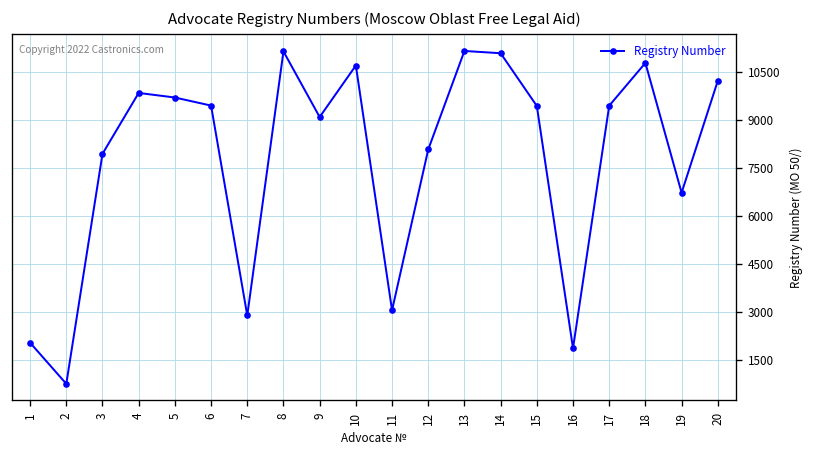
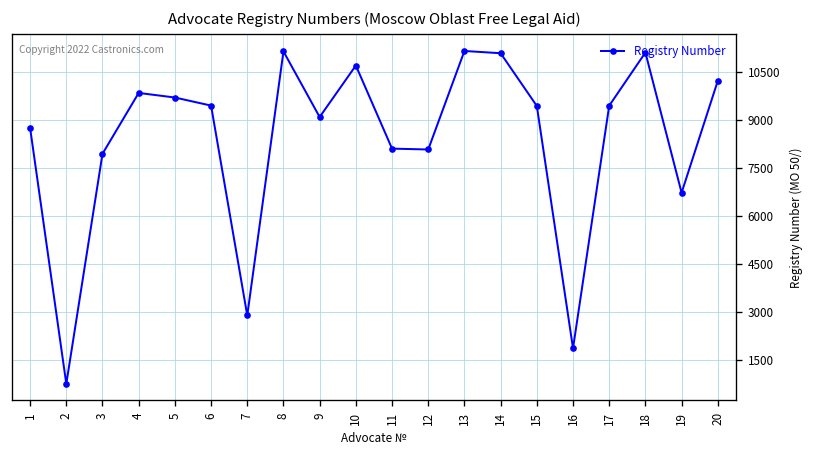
1: 2000 -> 8800
11: 3100 -> 8100
18: 10800 -> 11100
